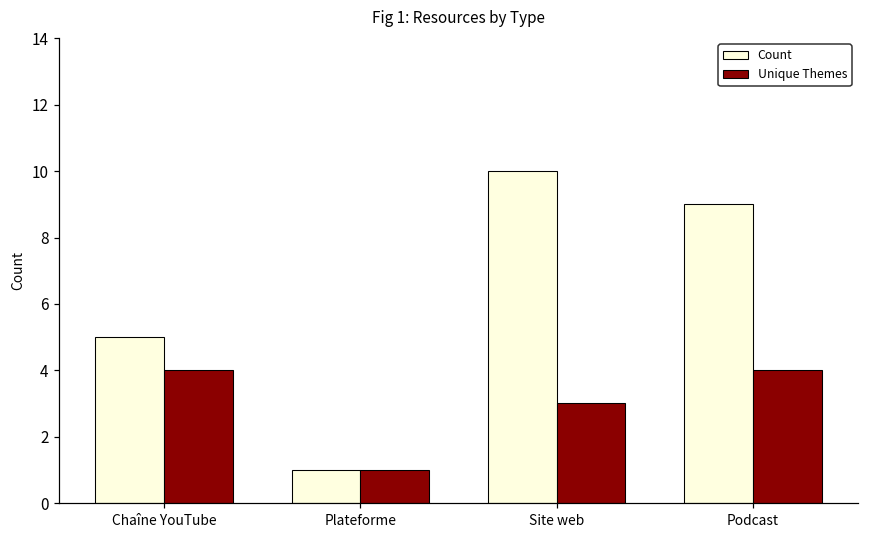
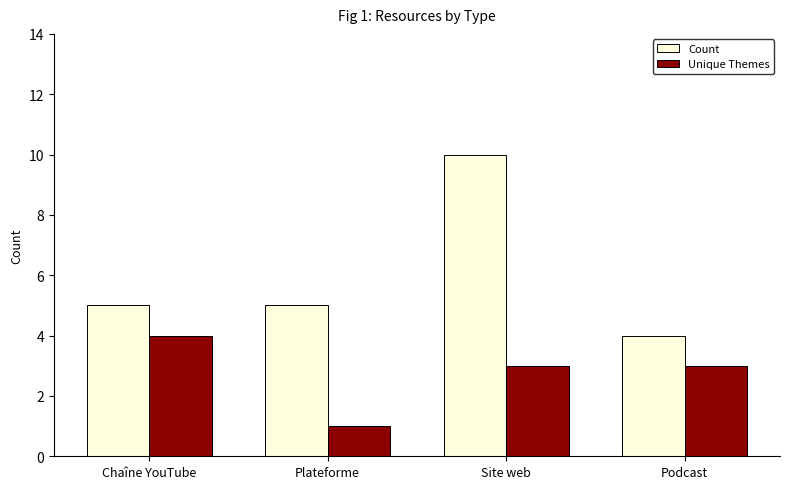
Count, Plateforme: 1 -> 5
Count, Podcast: 9 -> 4
Unique Themes, Podcast: 4 -> 3
